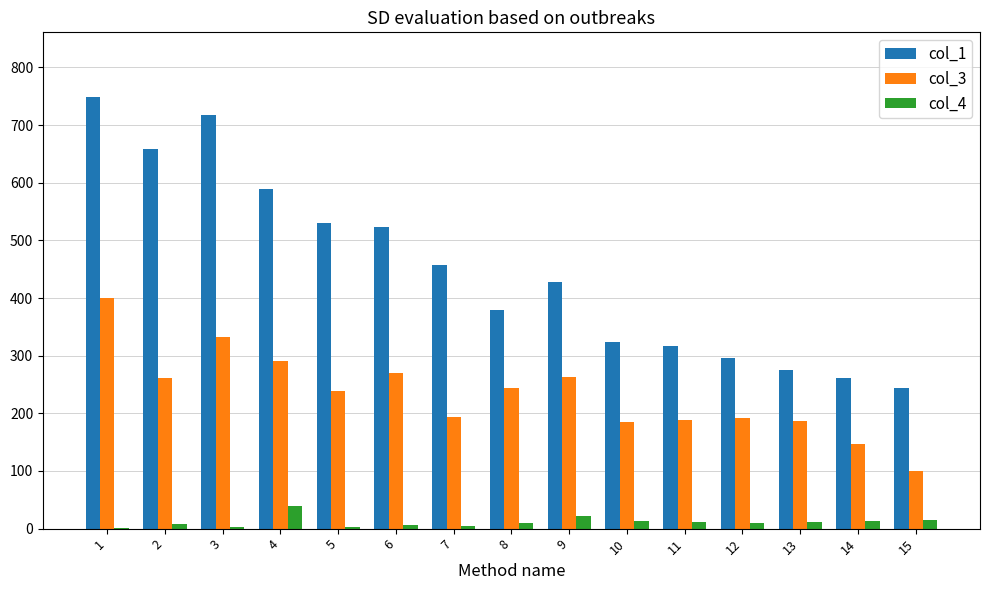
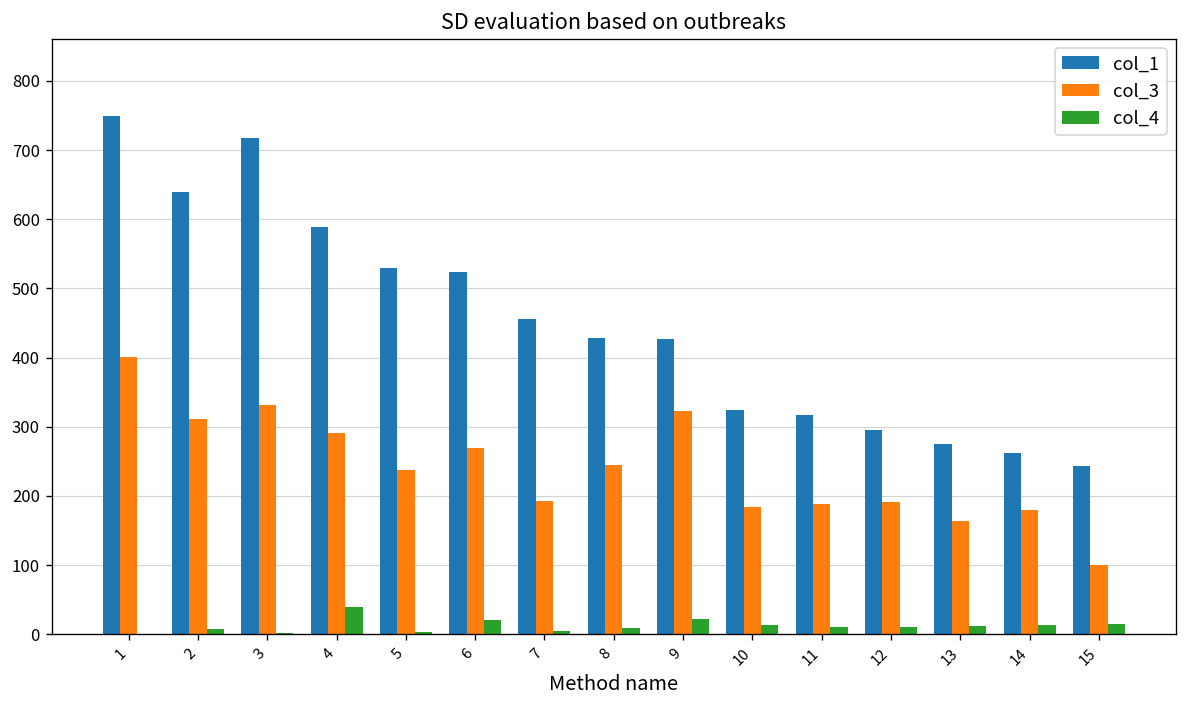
col_1, 2: 660 -> 640
col_3, 2: 260 -> 310
col_4, 6: 10 -> 20
col_1, 8: 380 -> 430
col_3, 9: 260 -> 320
col_3, 13: 190 -> 160
col_3, 14: 150 -> 180
